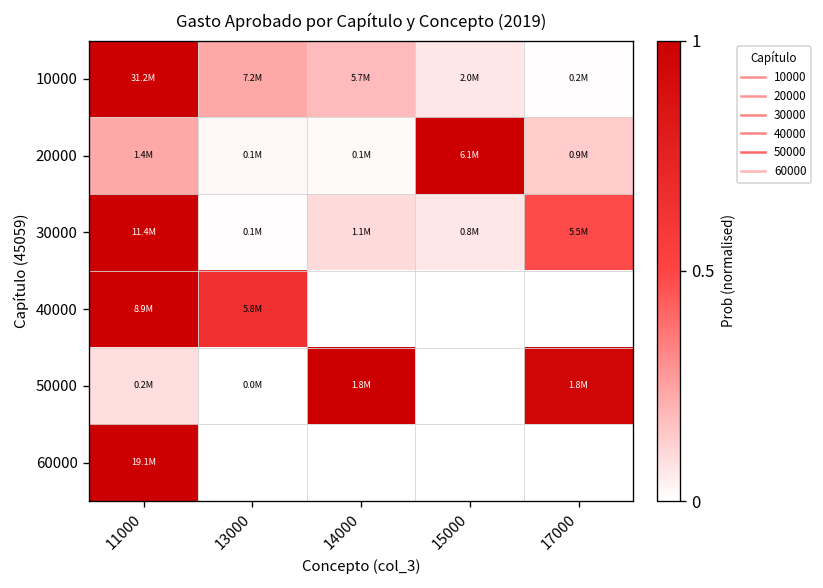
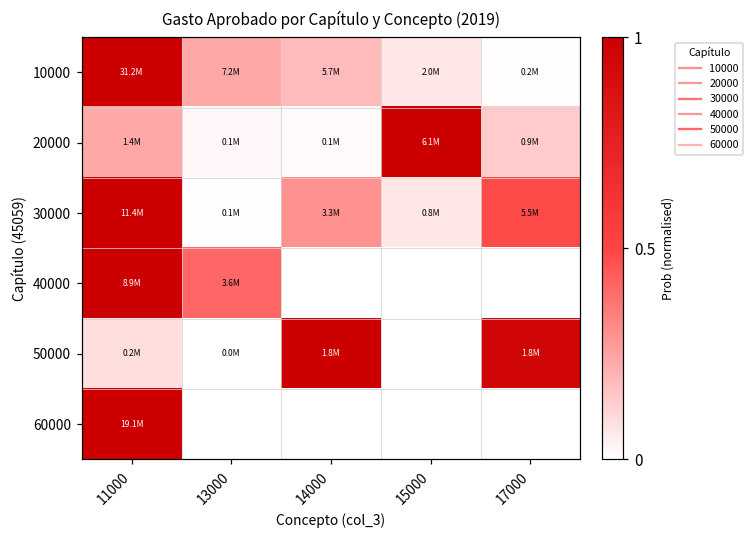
30000, 14000: 1.1M -> 3.3M
40000, 13000: 5.8M -> 3.6M
